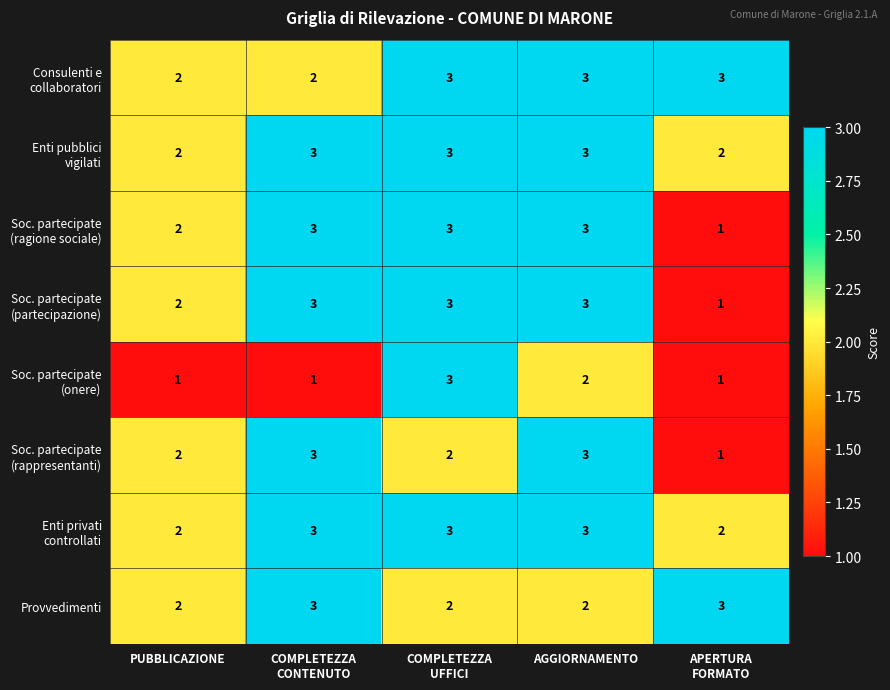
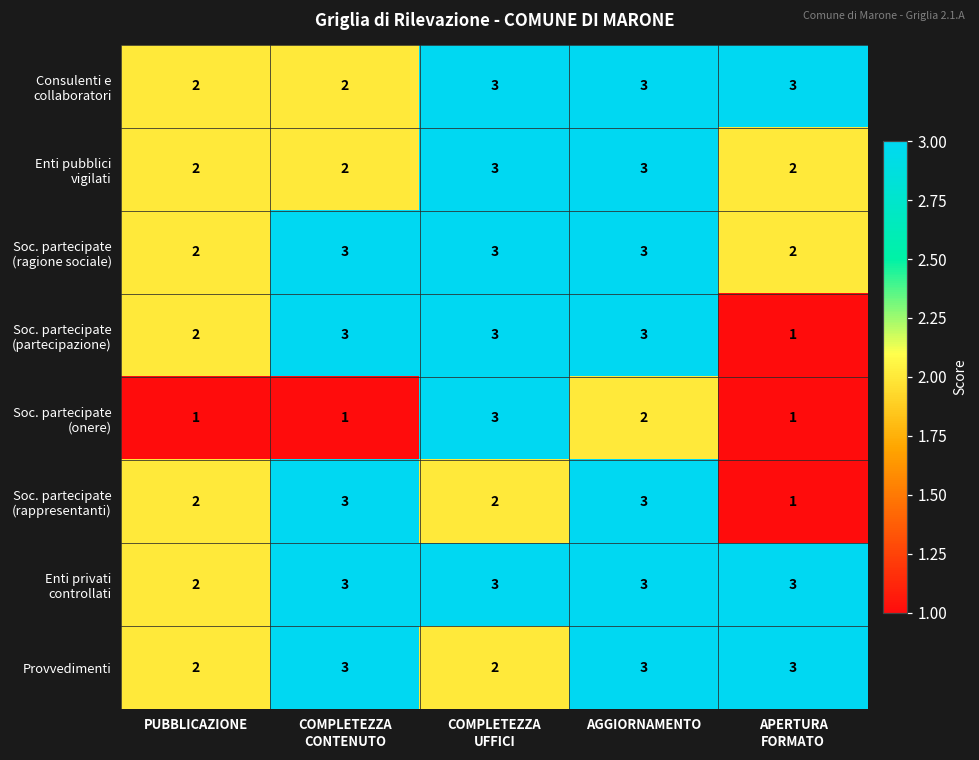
Enti pubblici vigilati, COMPLETEZZA CONTENUTO: 3 -> 2
Soc. partecipate (ragione sociale), APERTURA FORMATO: 1 -> 2
Enti privati controllati, APERTURA FORMATO: 2 -> 3
Provvedimenti, AGGIORNAMENTO: 2 -> 3
